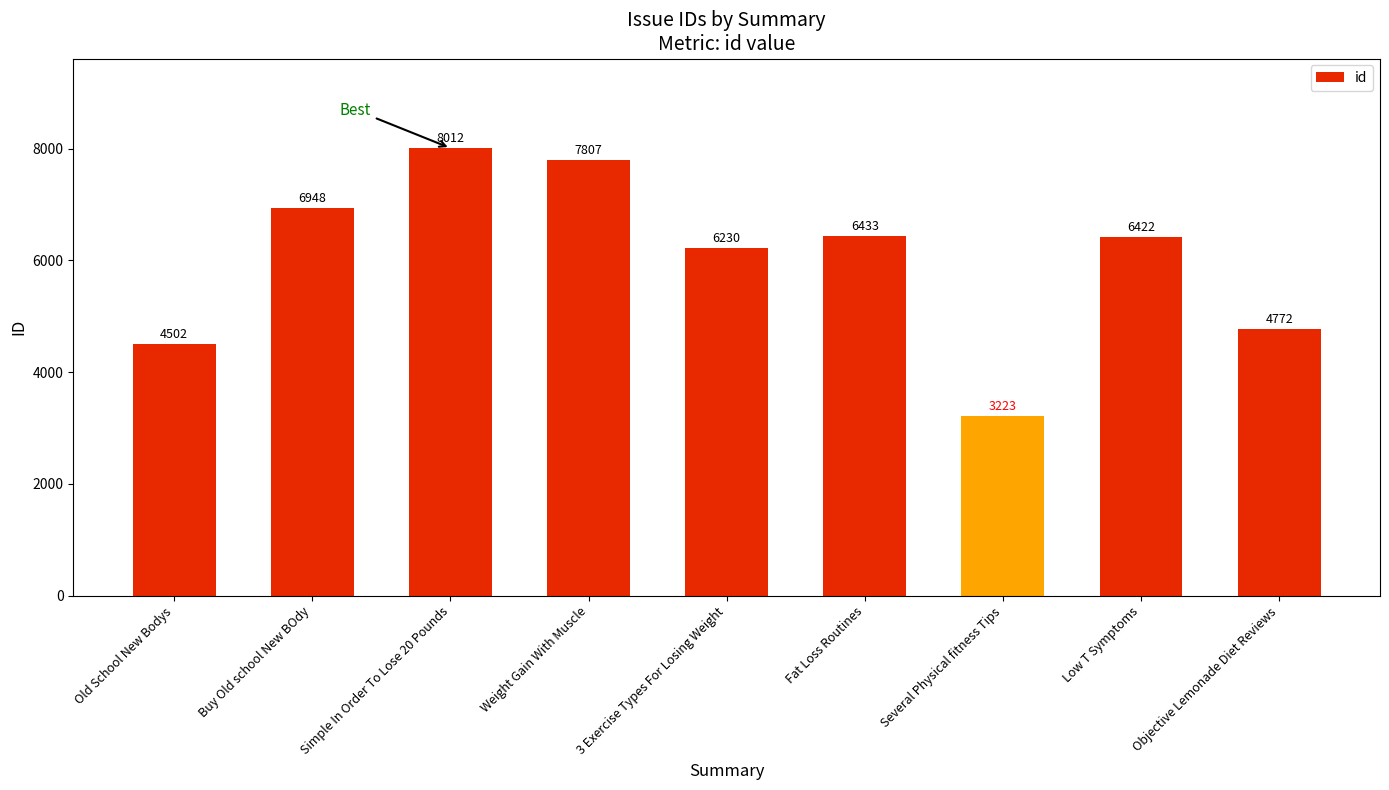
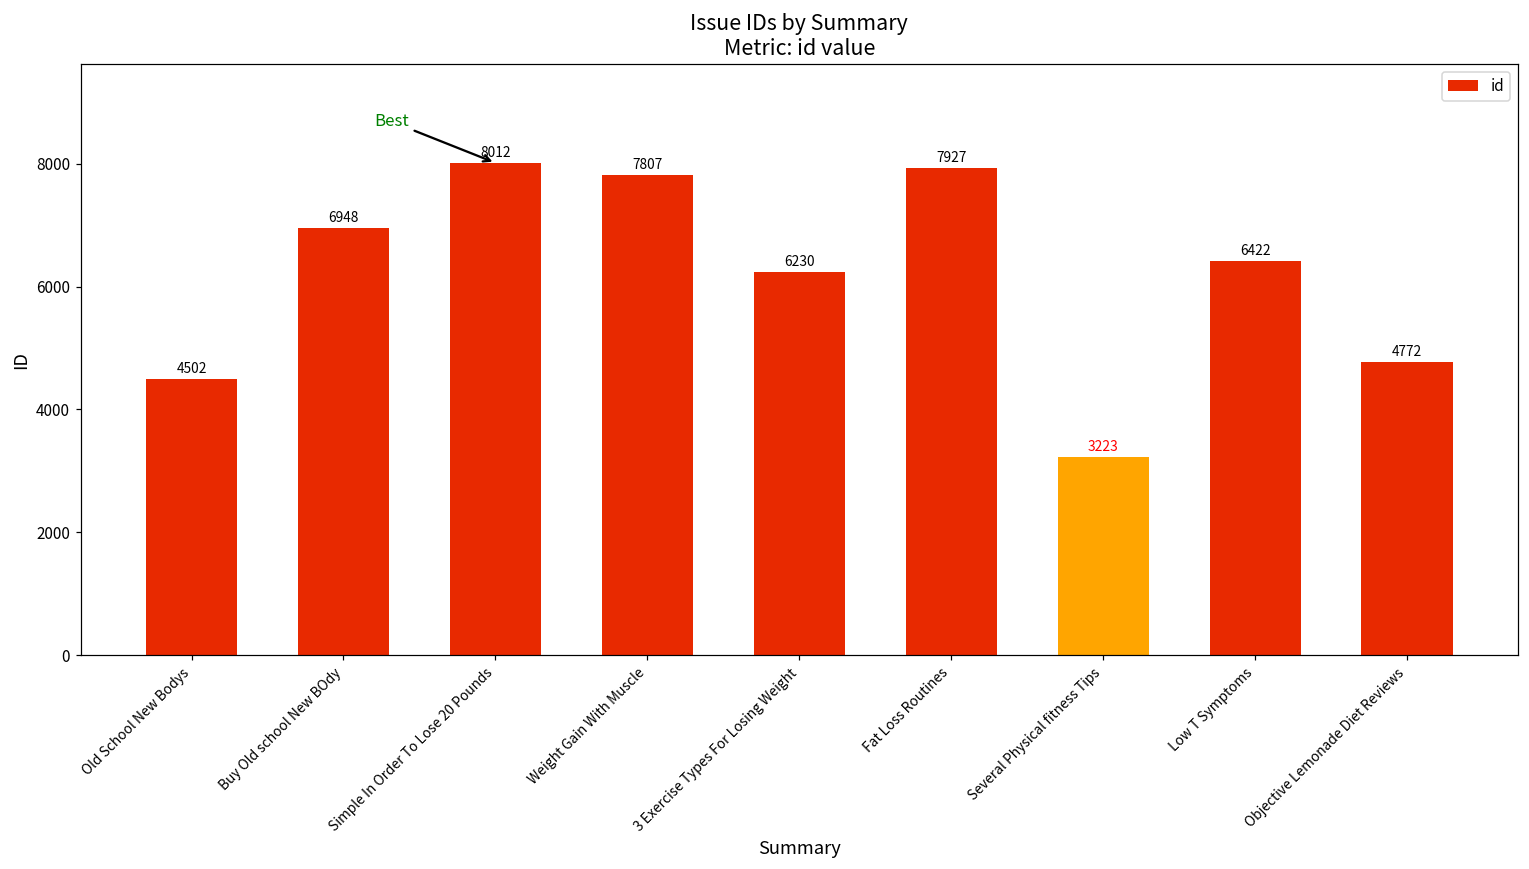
Fat Loss Routines: 6433 -> 7927
